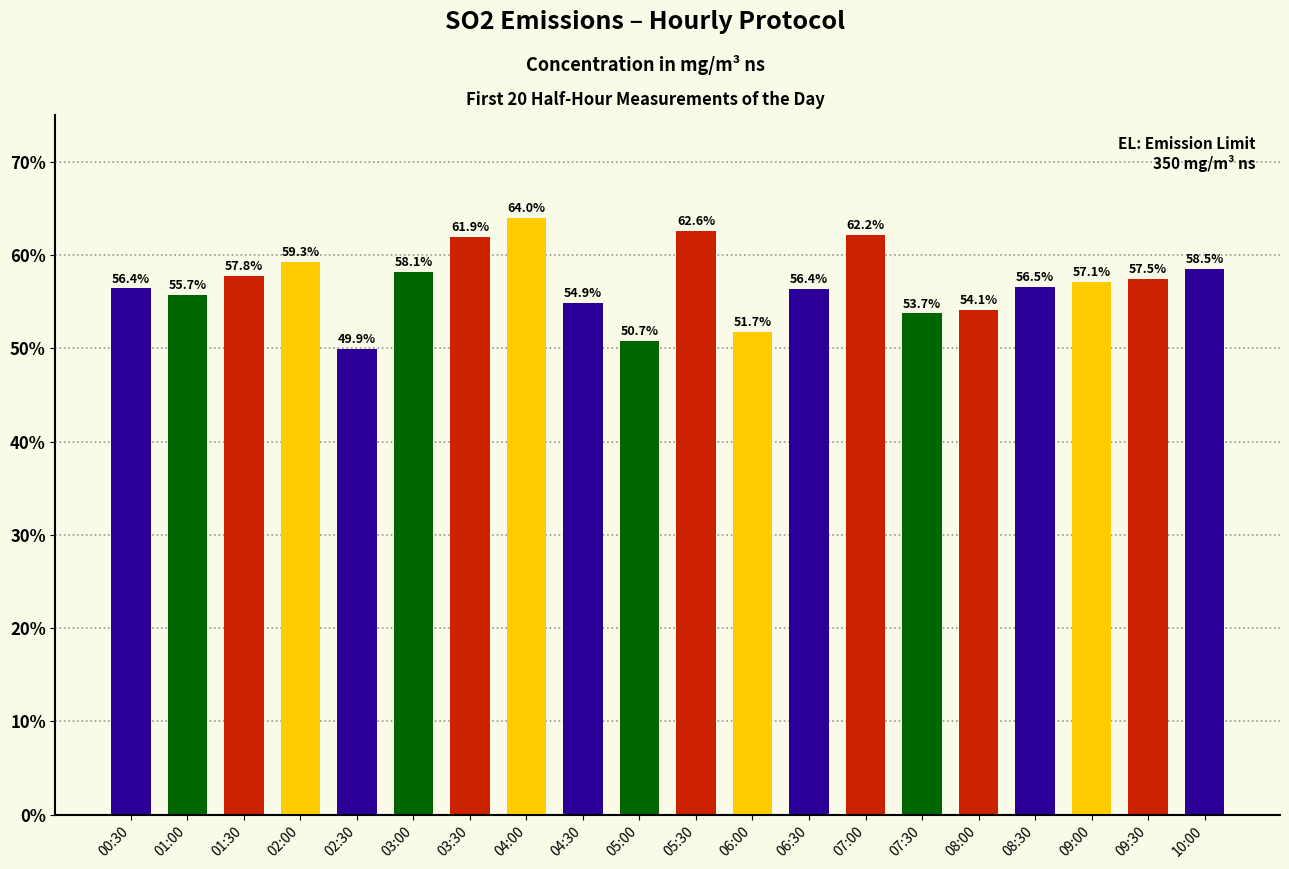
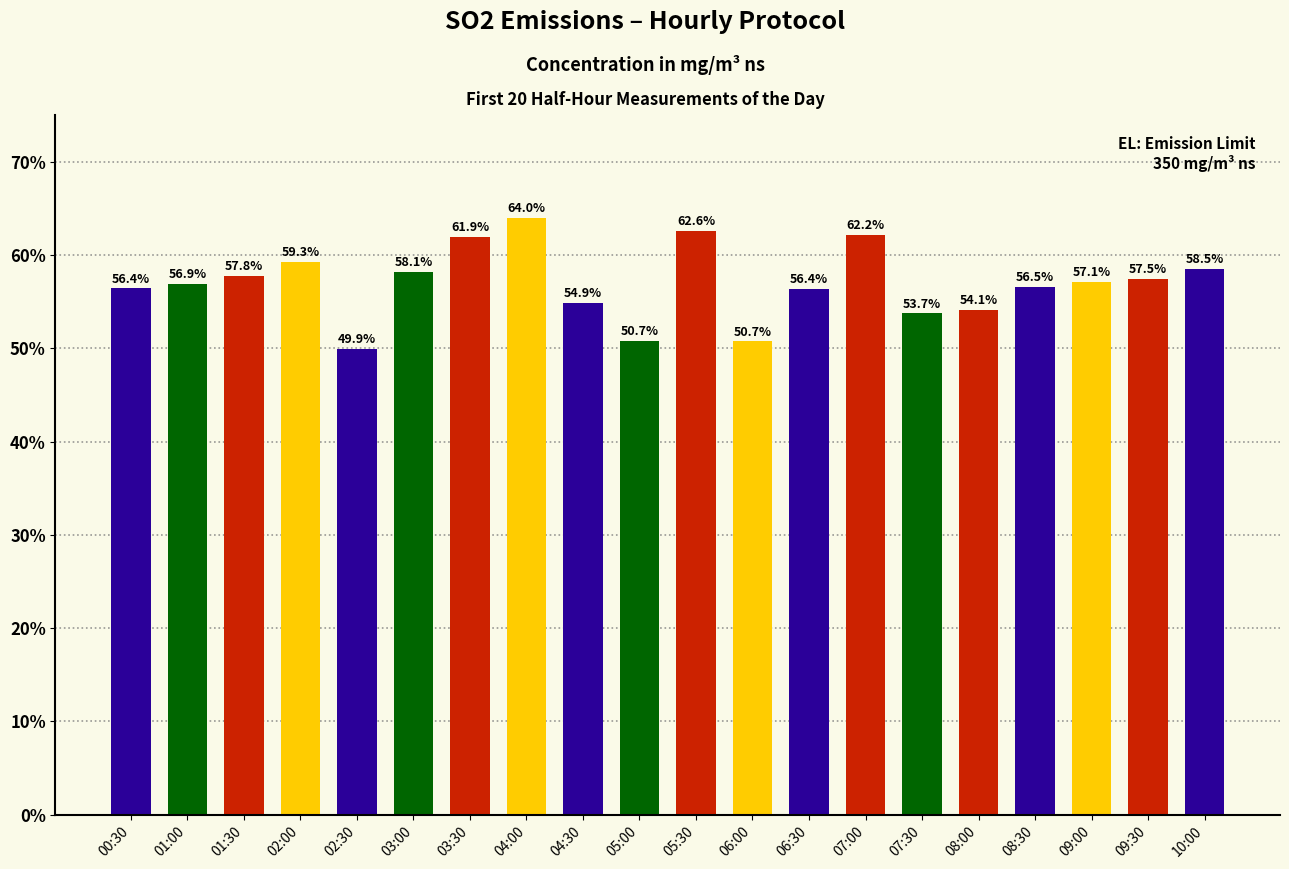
01:00: 55.7% -> 56.9%
06:00: 51.7% -> 50.7%
